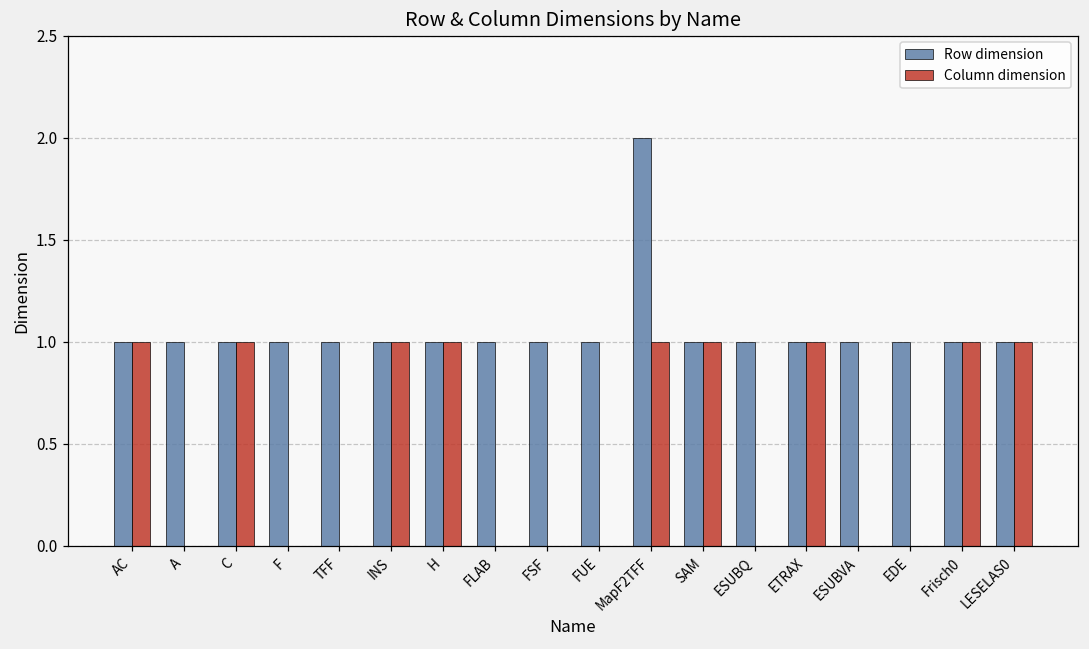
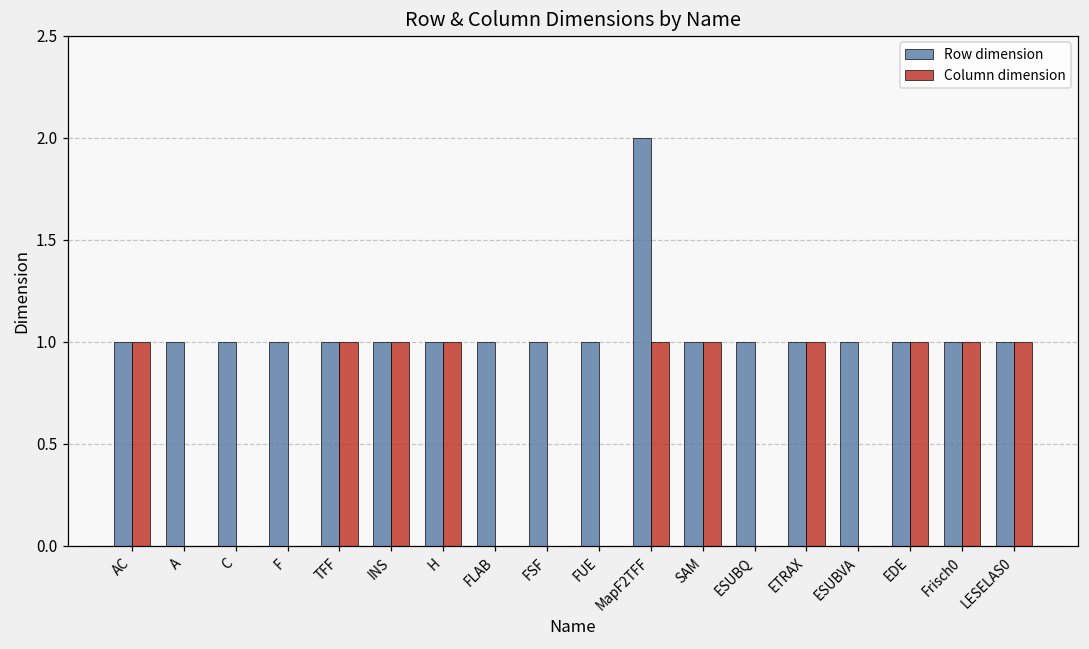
Column dimension, C: 1 -> 0
Column dimension, TFF: 0 -> 1
Column dimension, EDE: 0 -> 1
